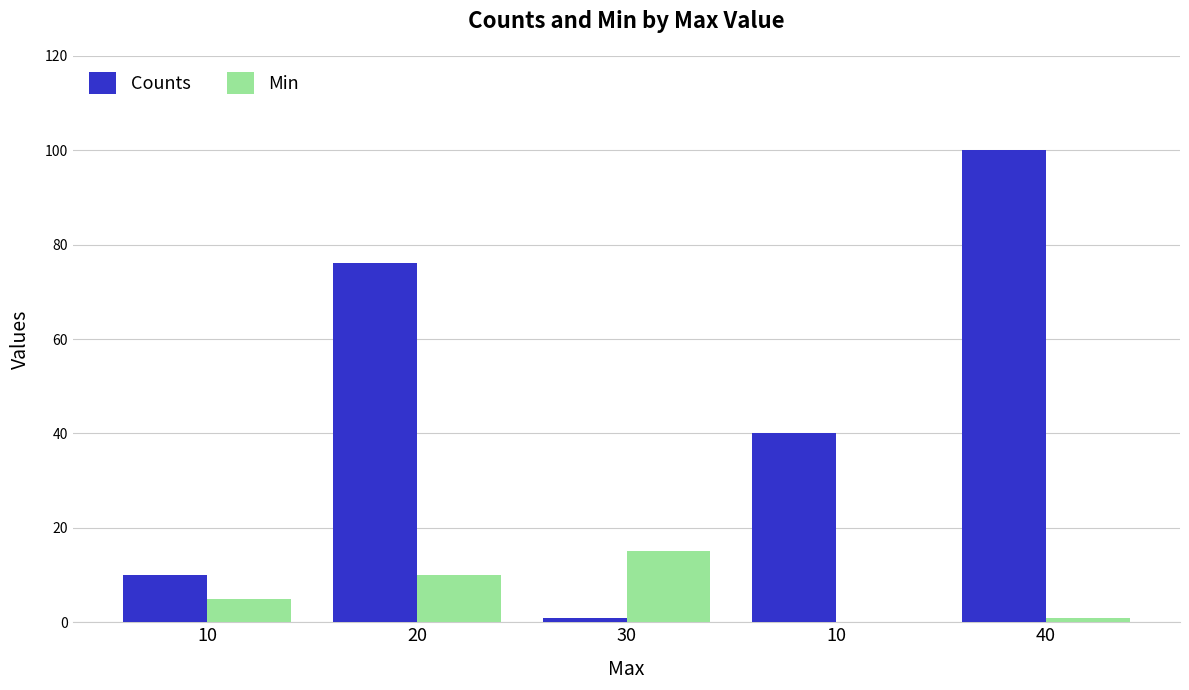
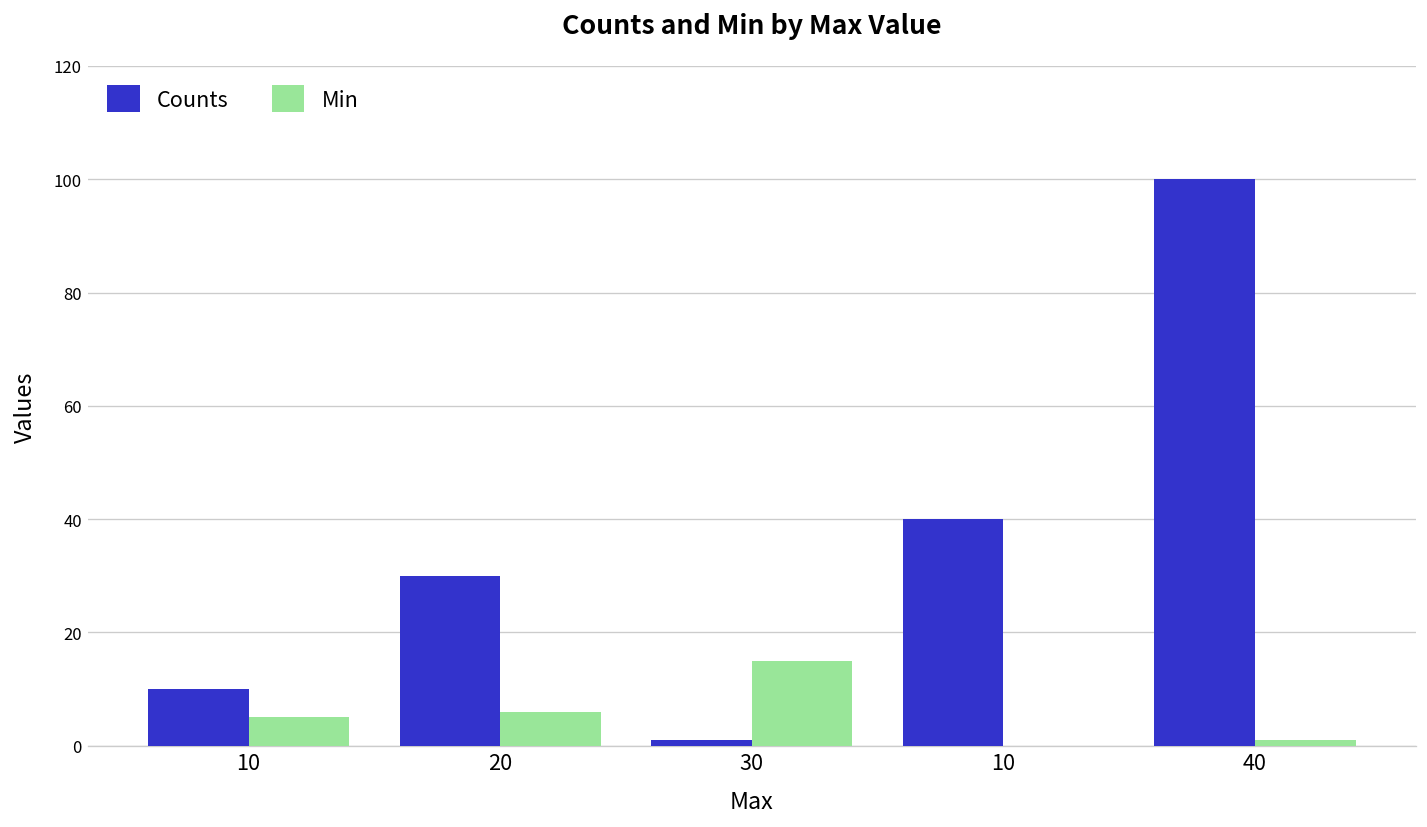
Counts, 20: 76 -> 30
Min, 20: 10 -> 6
